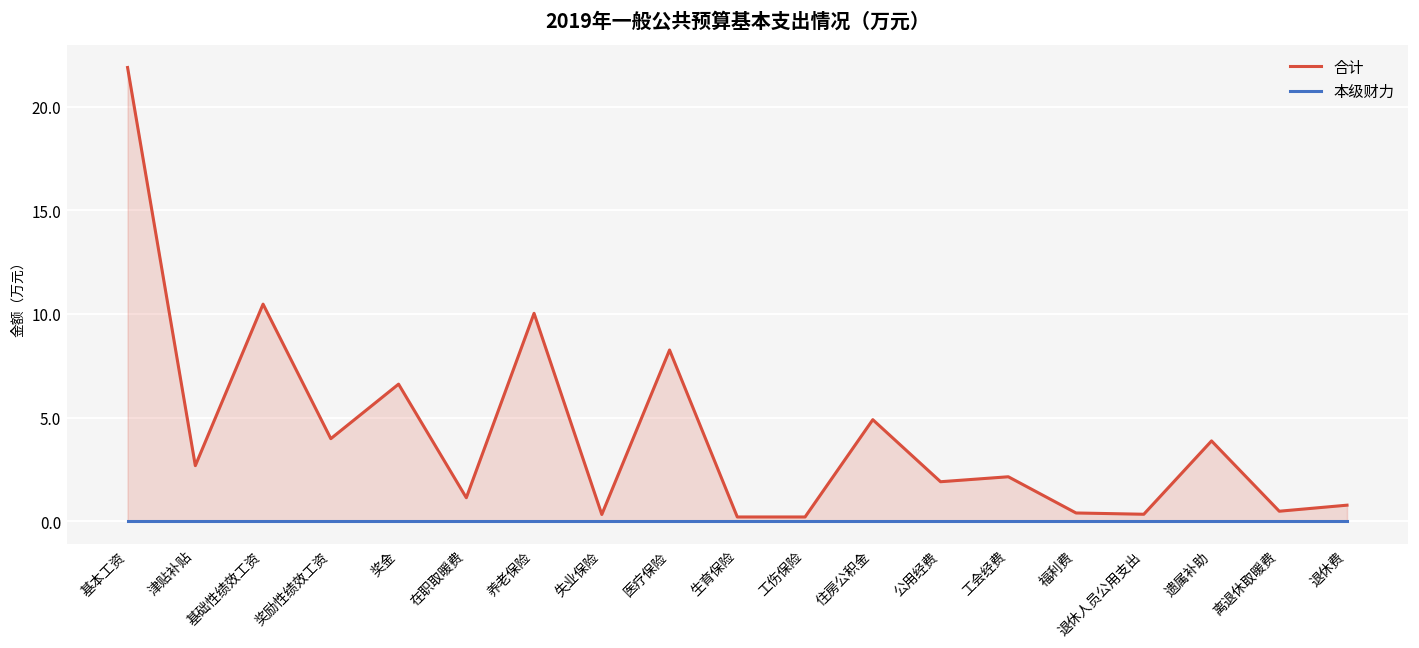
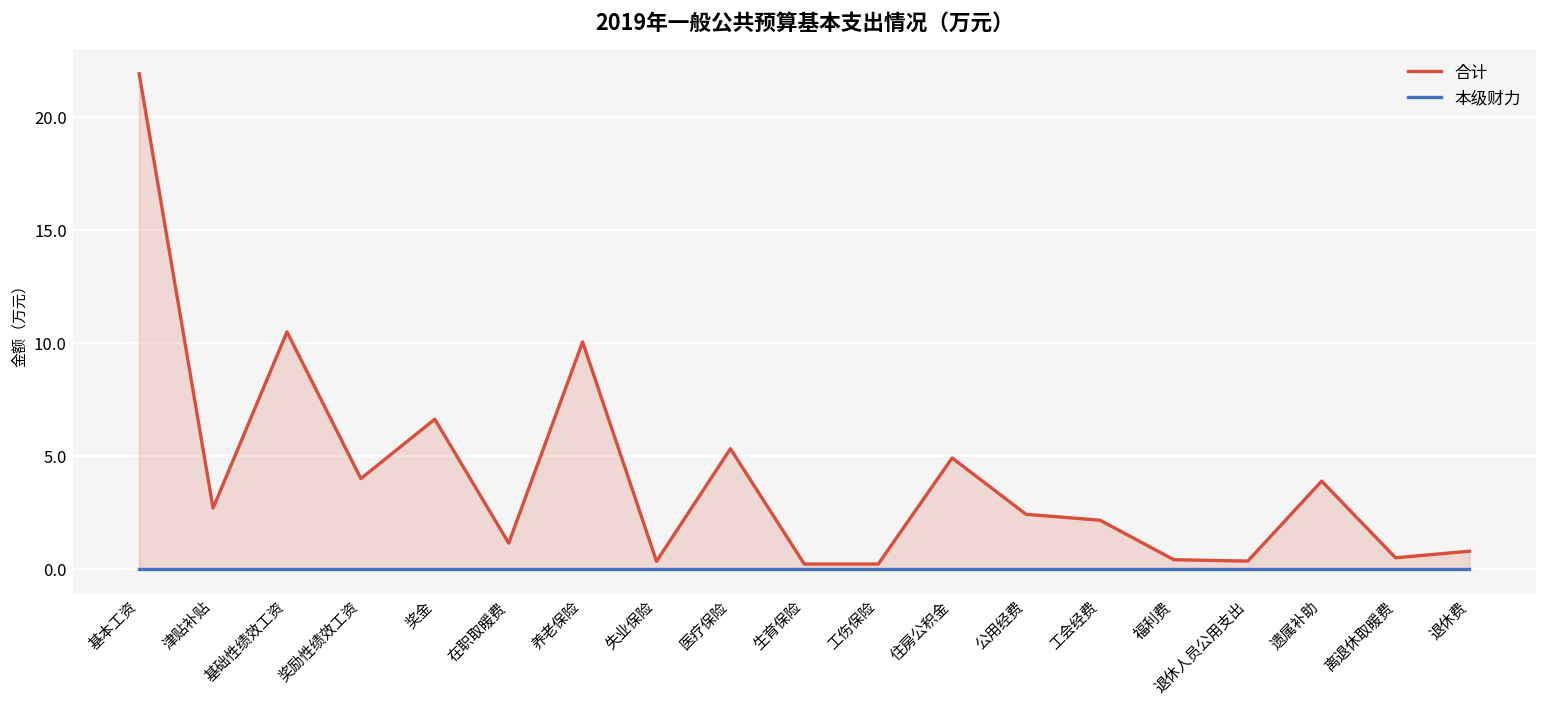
合计, 医疗保险: 8.3 -> 5.3
合计, 公用经费: 1.9 -> 2.4
